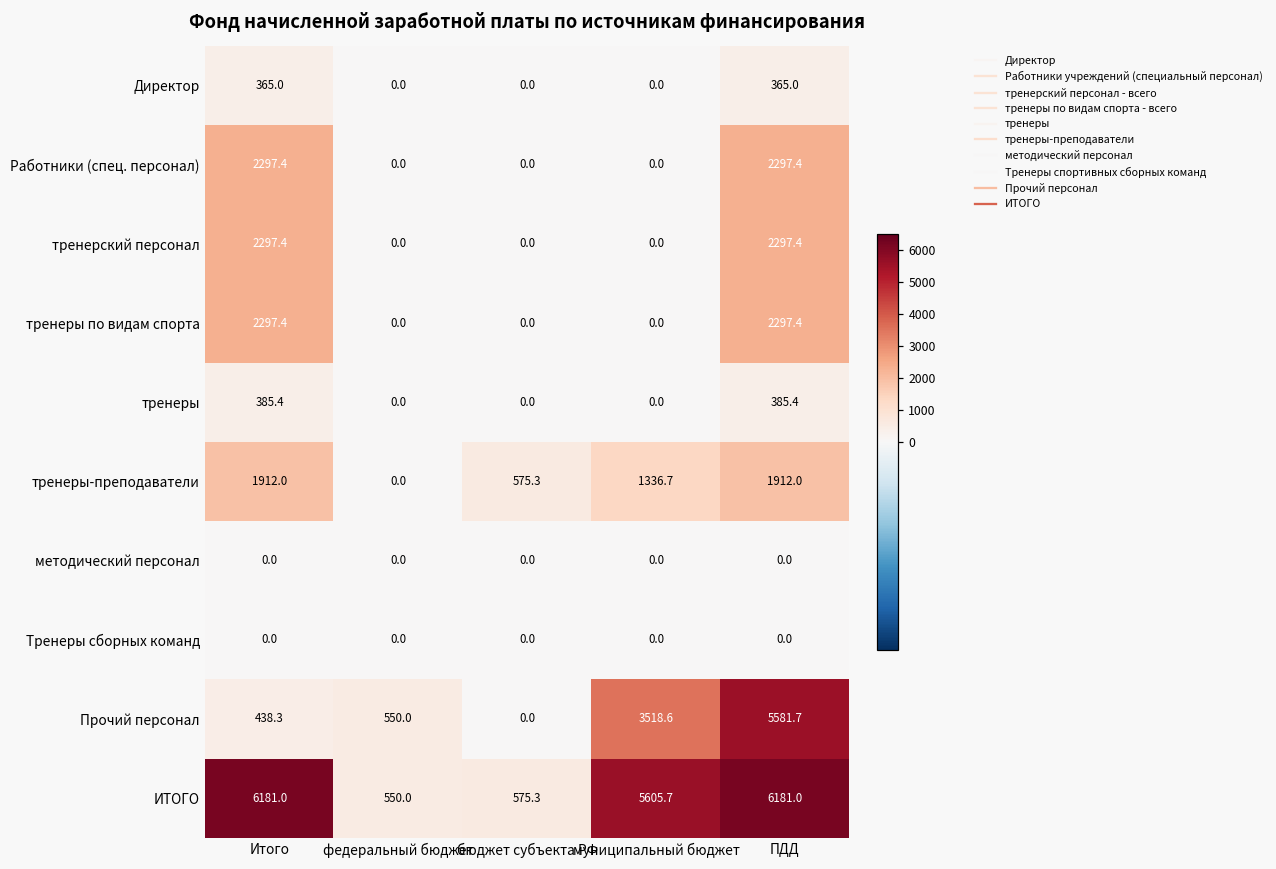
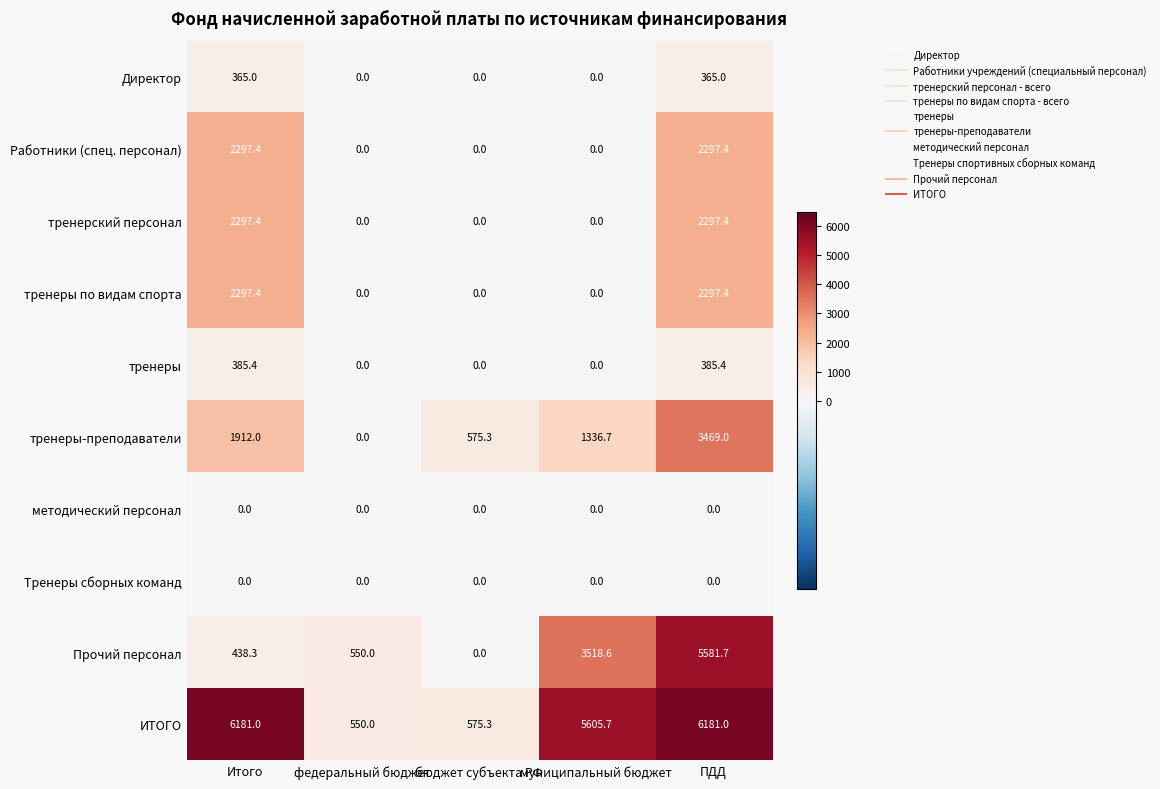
тренеры-преподаватели, ПДД: 1912.0 -> 3469.0
